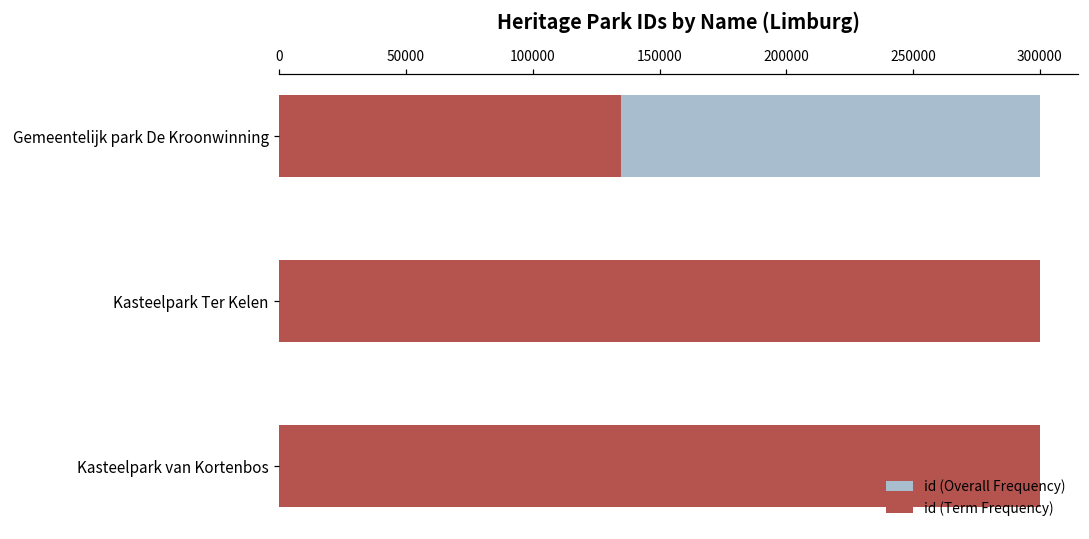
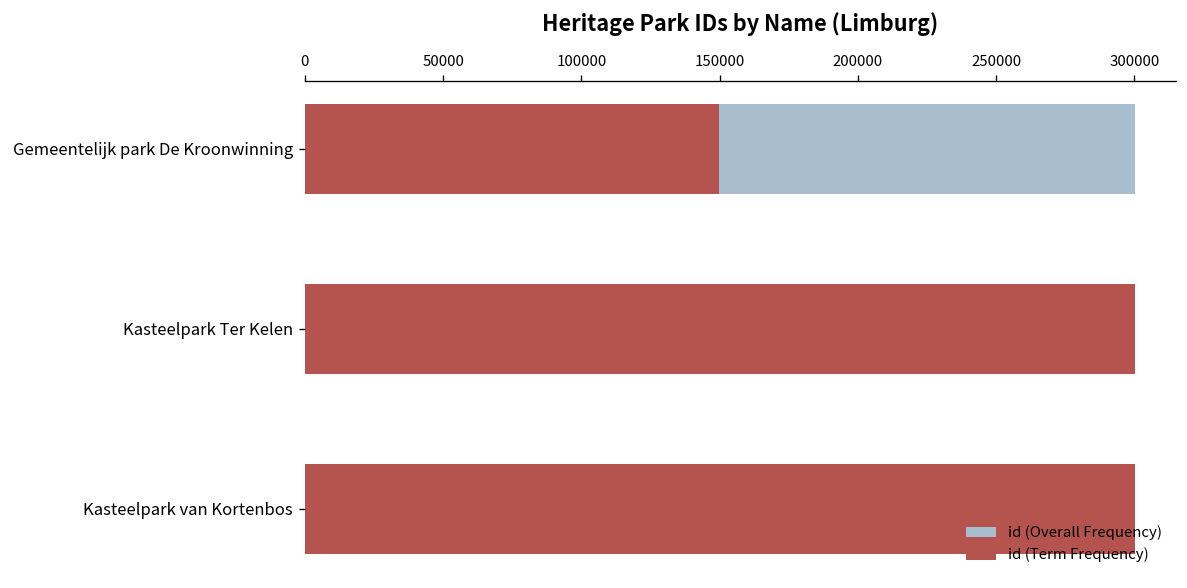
id (Term Frequency), Gemeentelijk park De Kroonwinning: 135000 -> 150000
